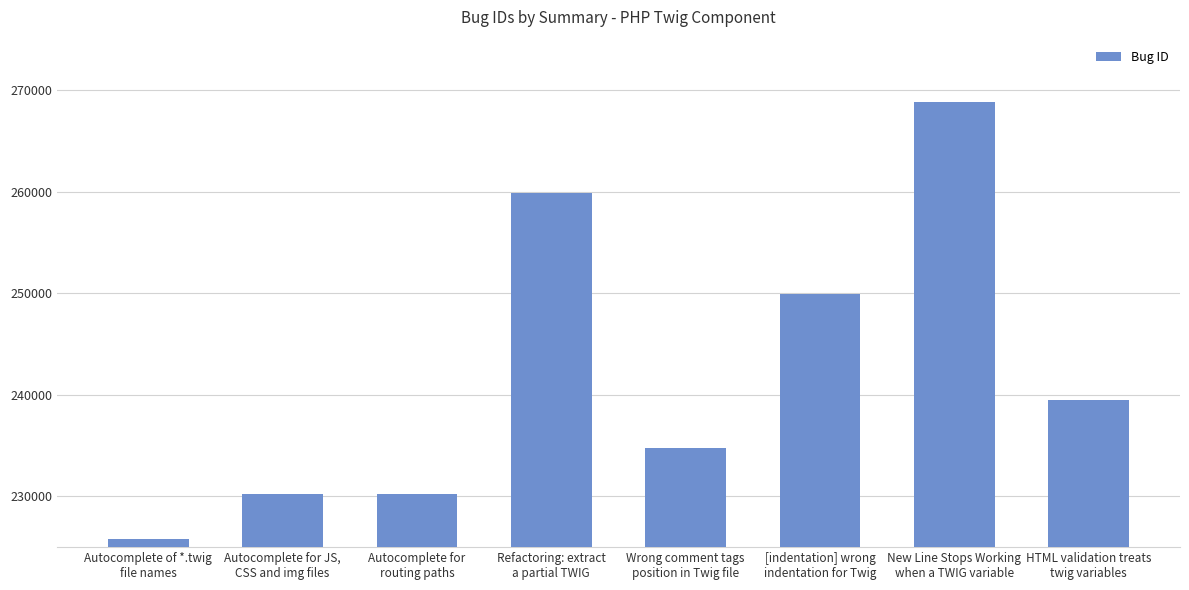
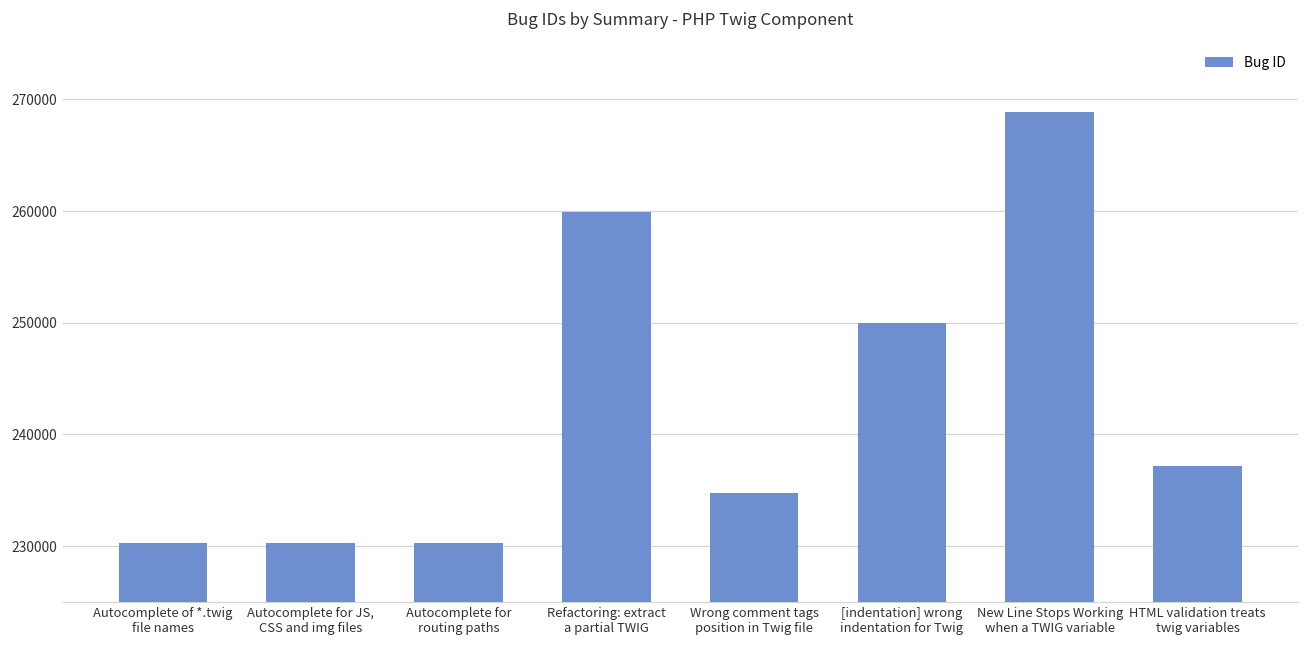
Autocomplete of *.twig file names: 225800 -> 230300
HTML validation treats twig variables: 239500 -> 237100
